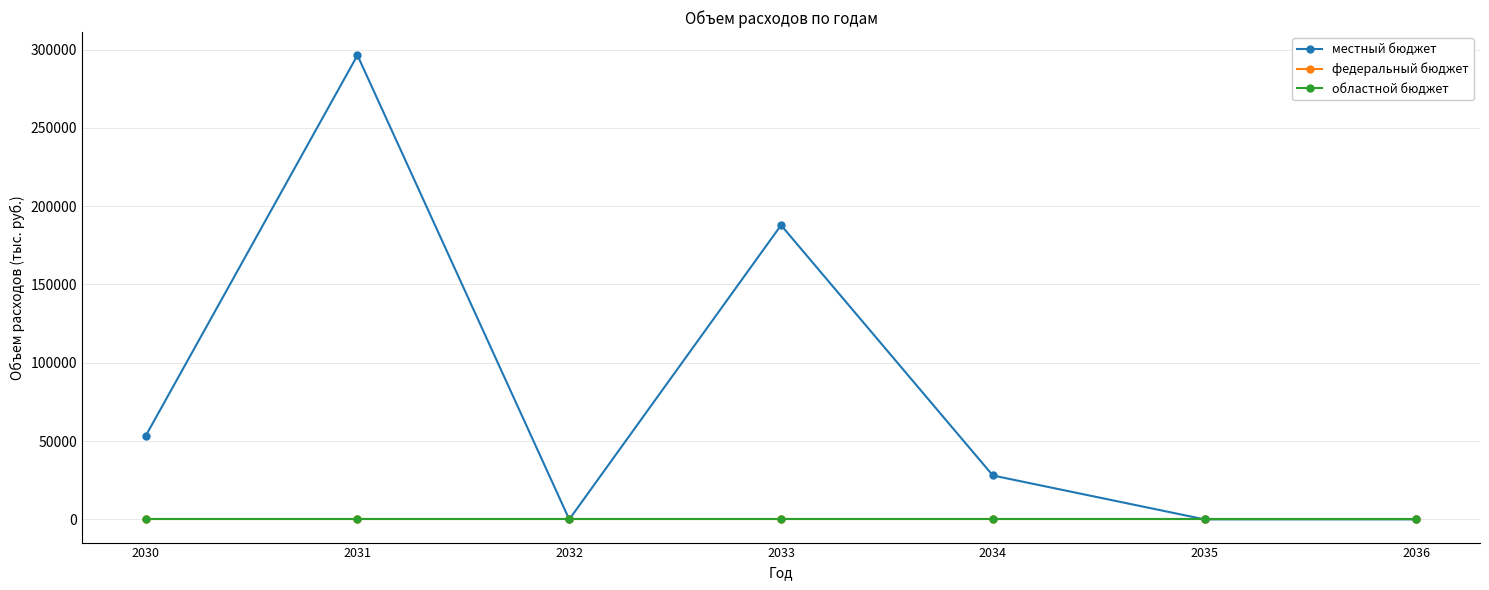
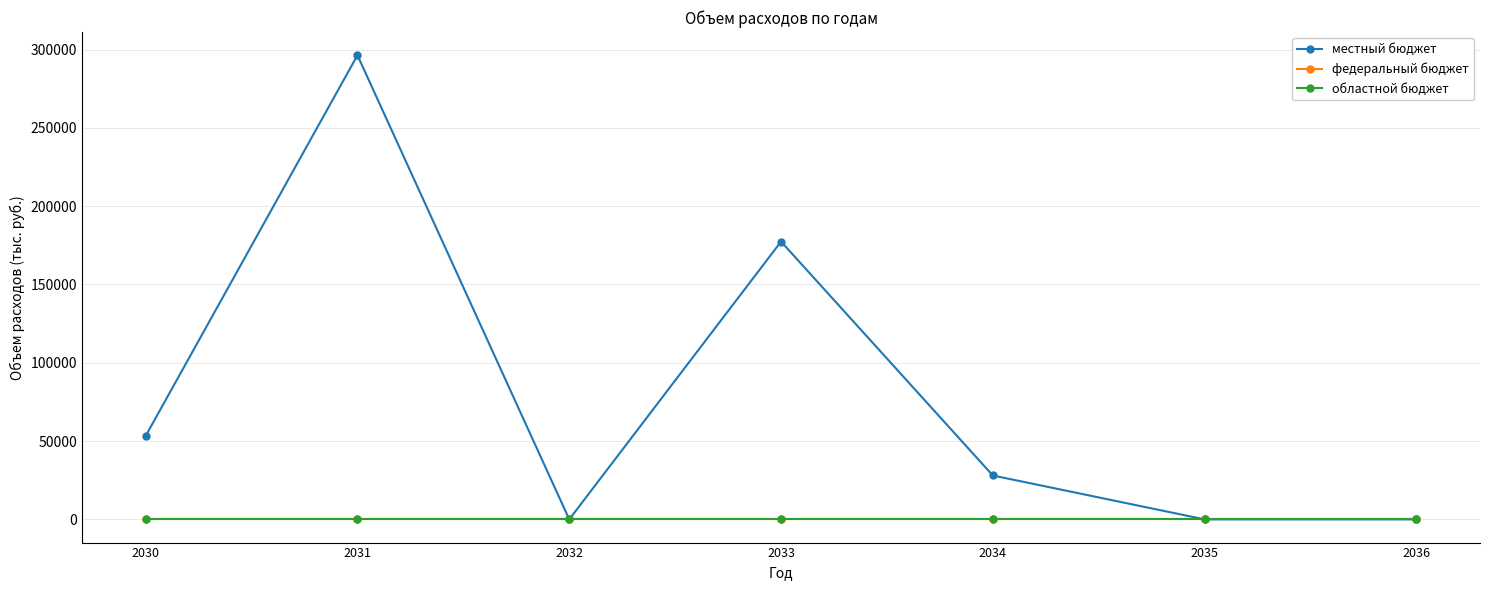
местный бюджет, 2033: 188000 -> 177000
